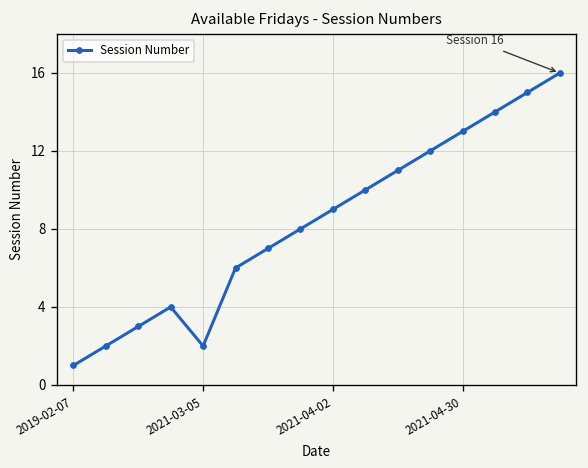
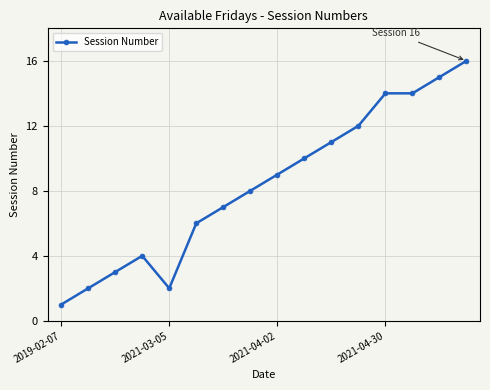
2021-04-30: 13 -> 14
